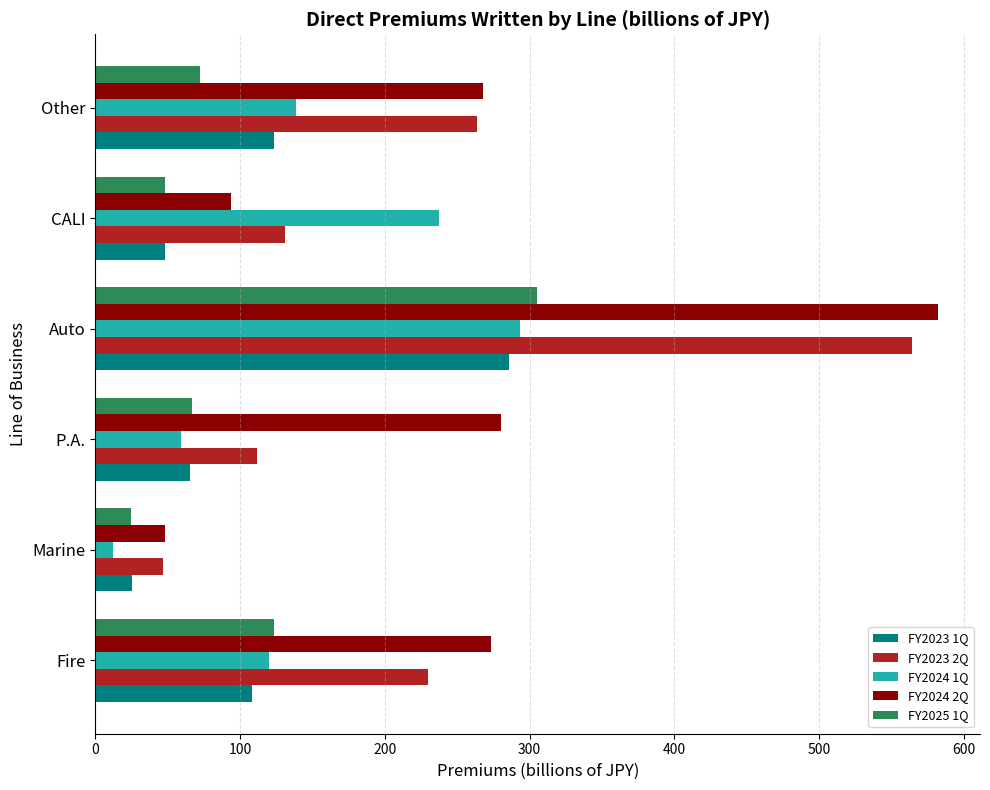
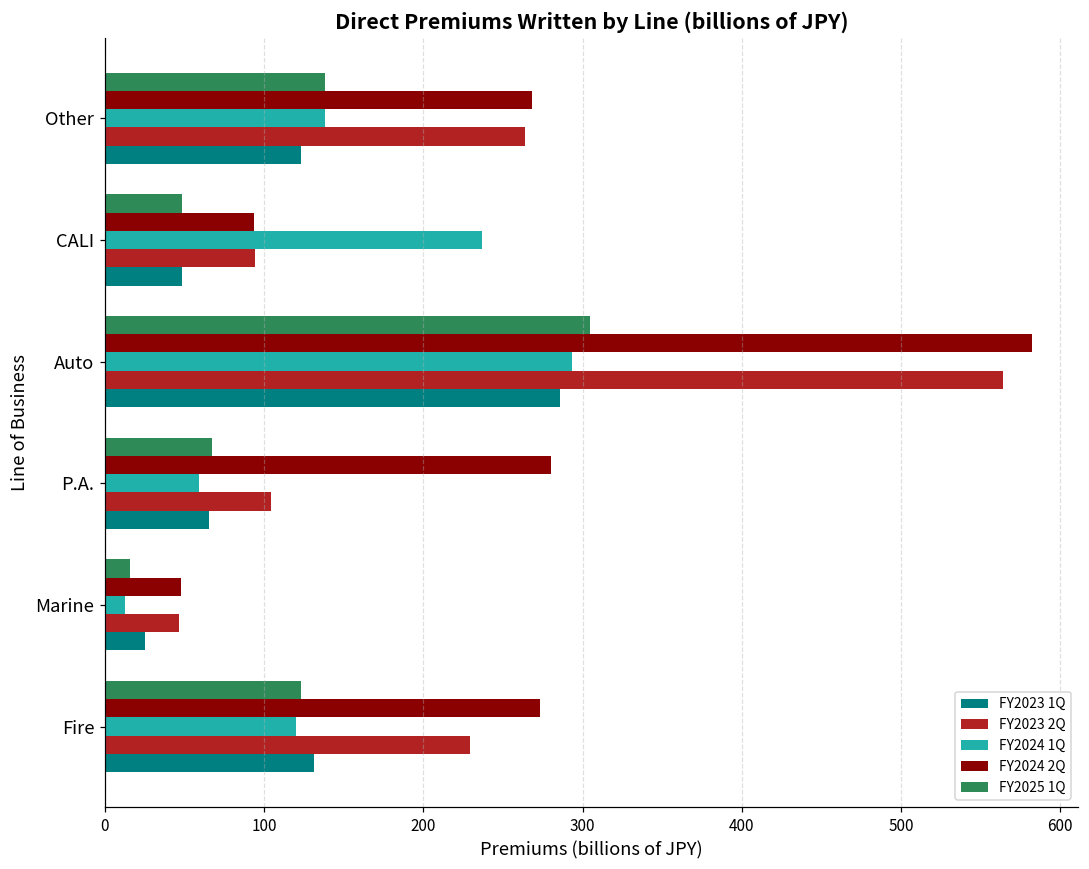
FY2025 1Q, Other: 72 -> 138
FY2023 2Q, CALI: 131 -> 94
FY2023 2Q, P.A.: 112 -> 104
FY2025 1Q, Marine: 25 -> 16
FY2023 1Q, Fire: 108 -> 132
